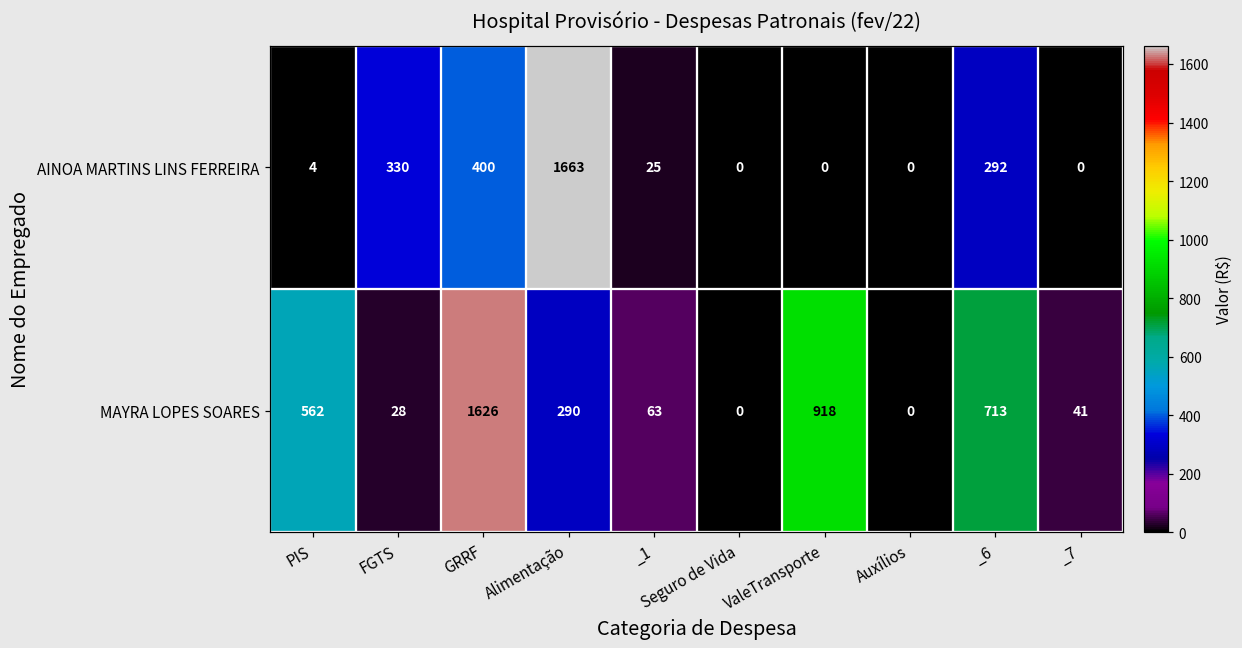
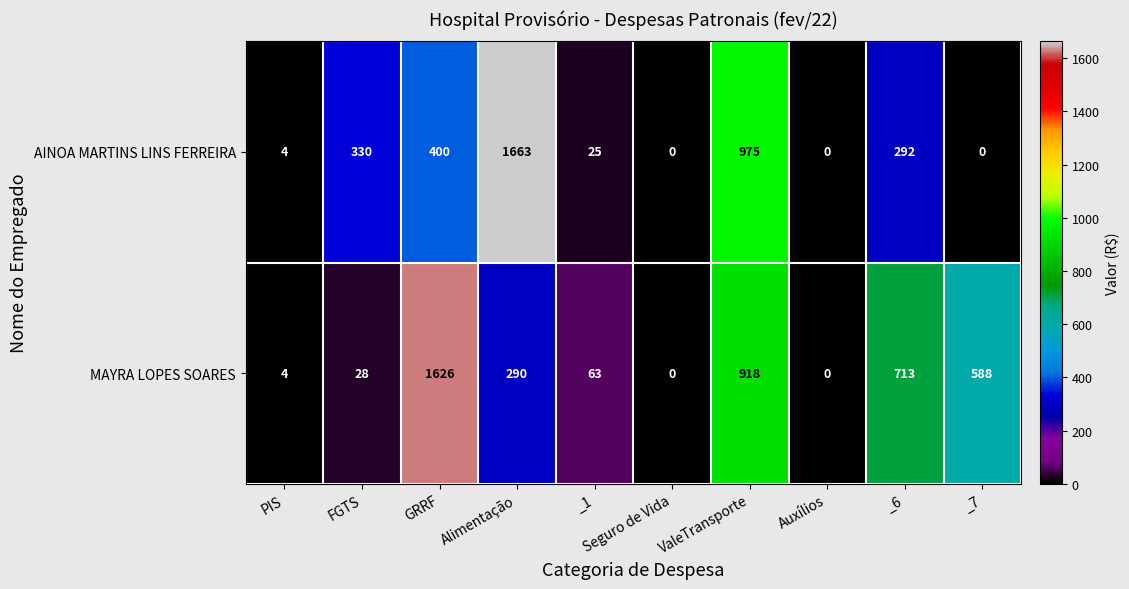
AINOA MARTINS LINS FERREIRA, ValeTransporte: 0 -> 975
MAYRA LOPES SOARES, PIS: 562 -> 4
MAYRA LOPES SOARES, _7: 41 -> 588
